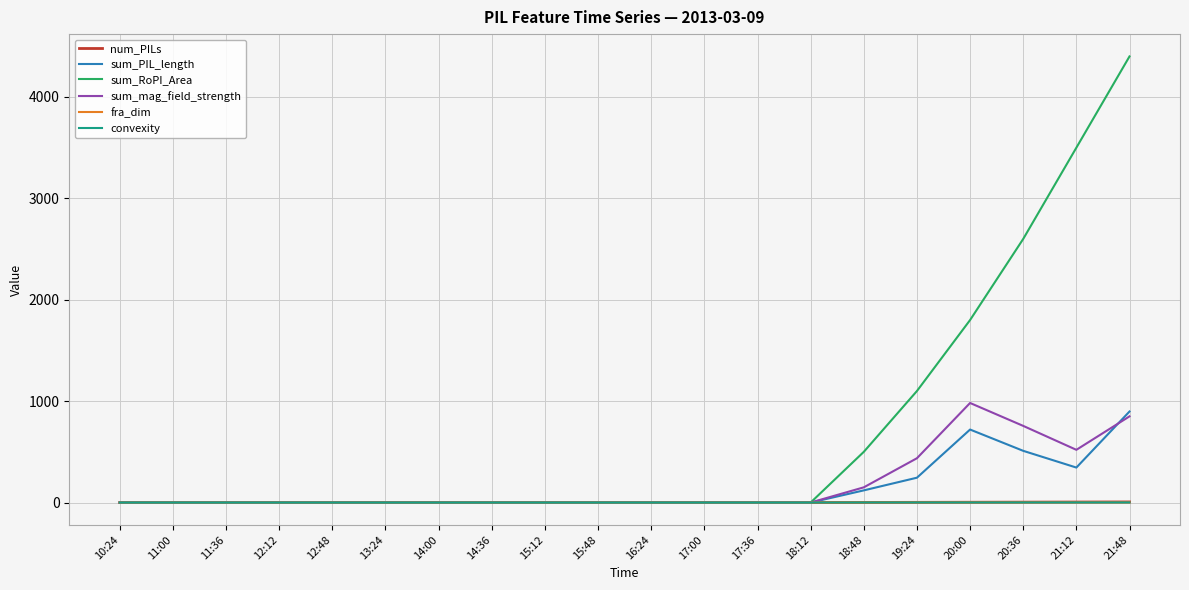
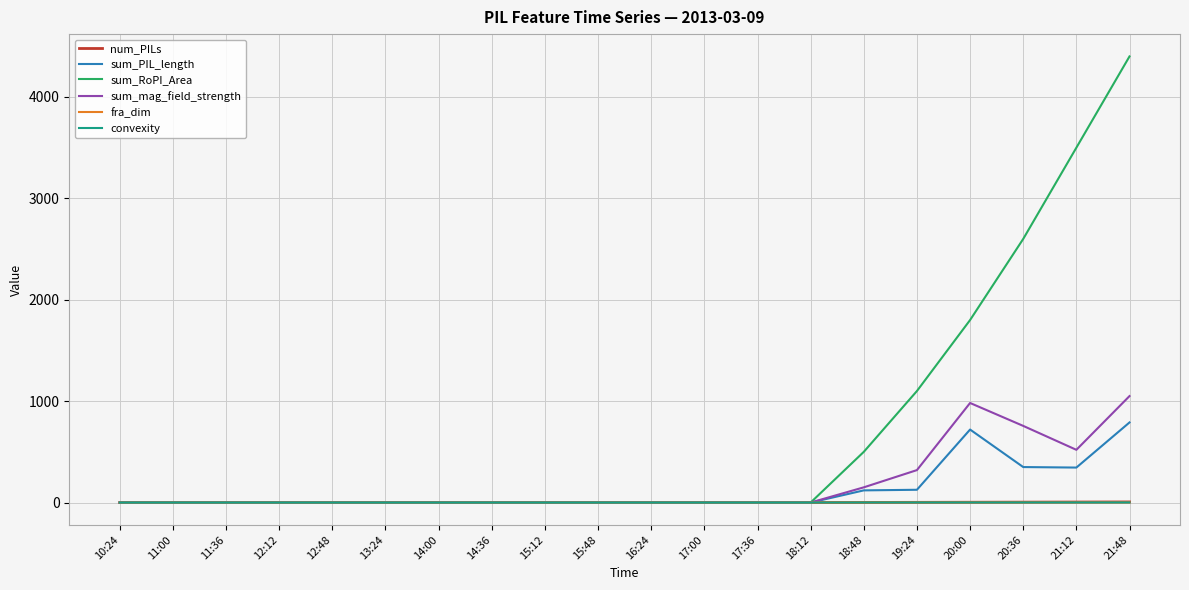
sum_PIL_length, 19:24: 250 -> 130
sum_mag_field_strength, 19:24: 440 -> 320
sum_PIL_length, 20:36: 510 -> 350
sum_PIL_length, 21:48: 900 -> 790
sum_mag_field_strength, 21:48: 850 -> 1050
